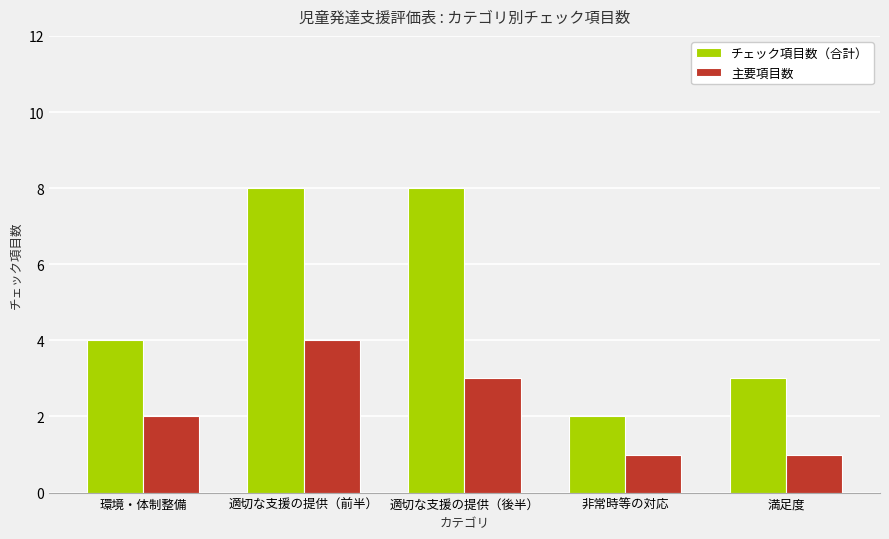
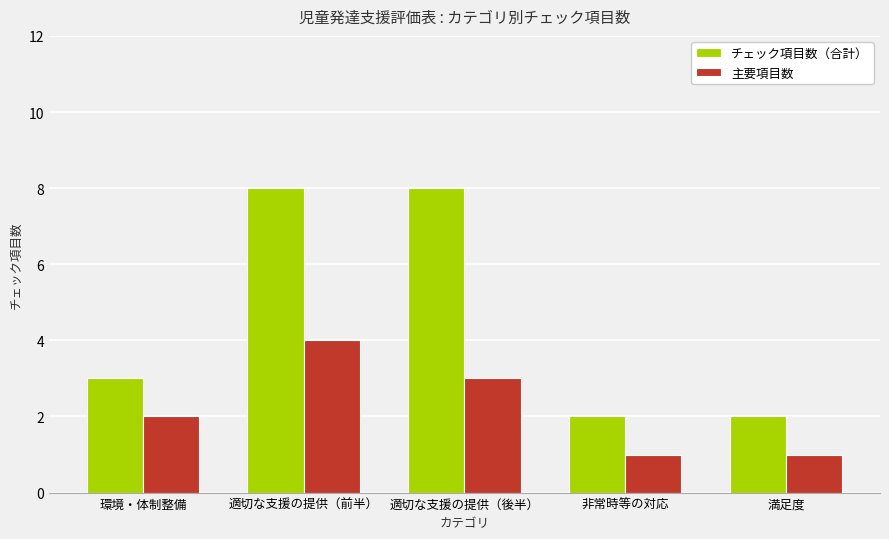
チェック項目数（合計）, 環境・体制整備: 4 -> 3
チェック項目数（合計）, 満足度: 3 -> 2
